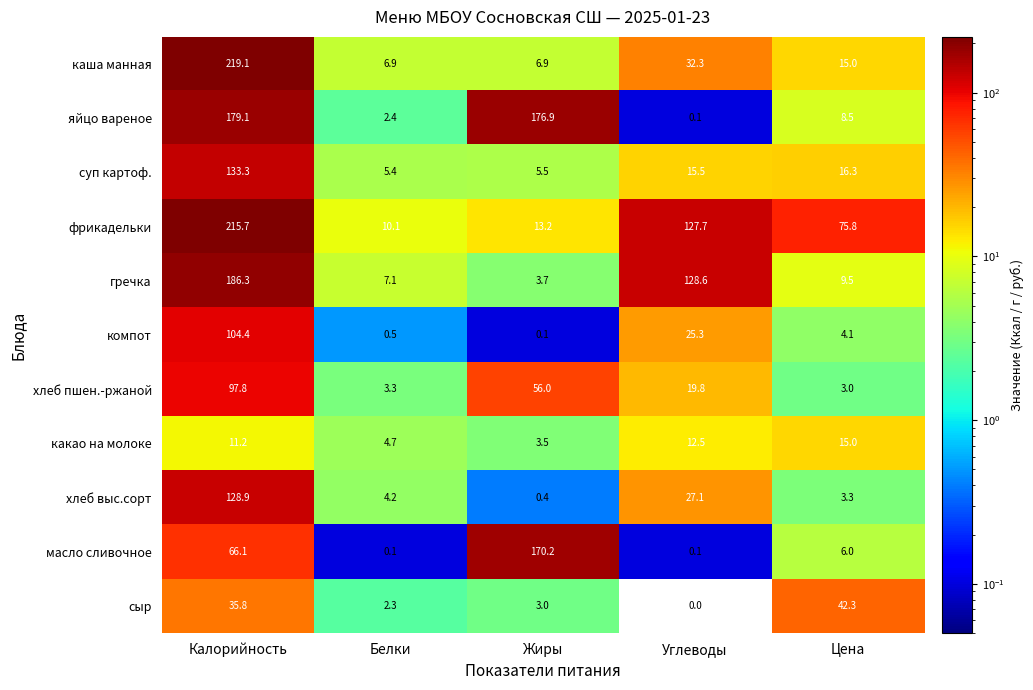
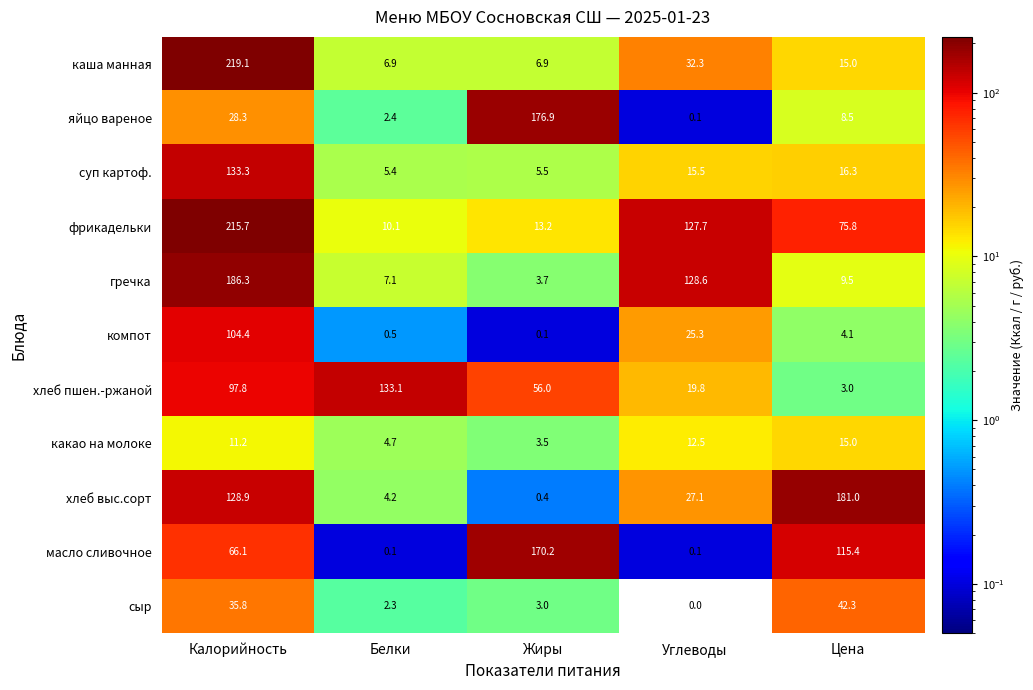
яйцо вареное, Калорийность: 179.1 -> 28.3
хлеб пшен.-ржаной, Белки: 3.3 -> 133.1
хлеб выс.сорт, Цена: 3.3 -> 181.0
масло сливочное, Цена: 6.0 -> 115.4
